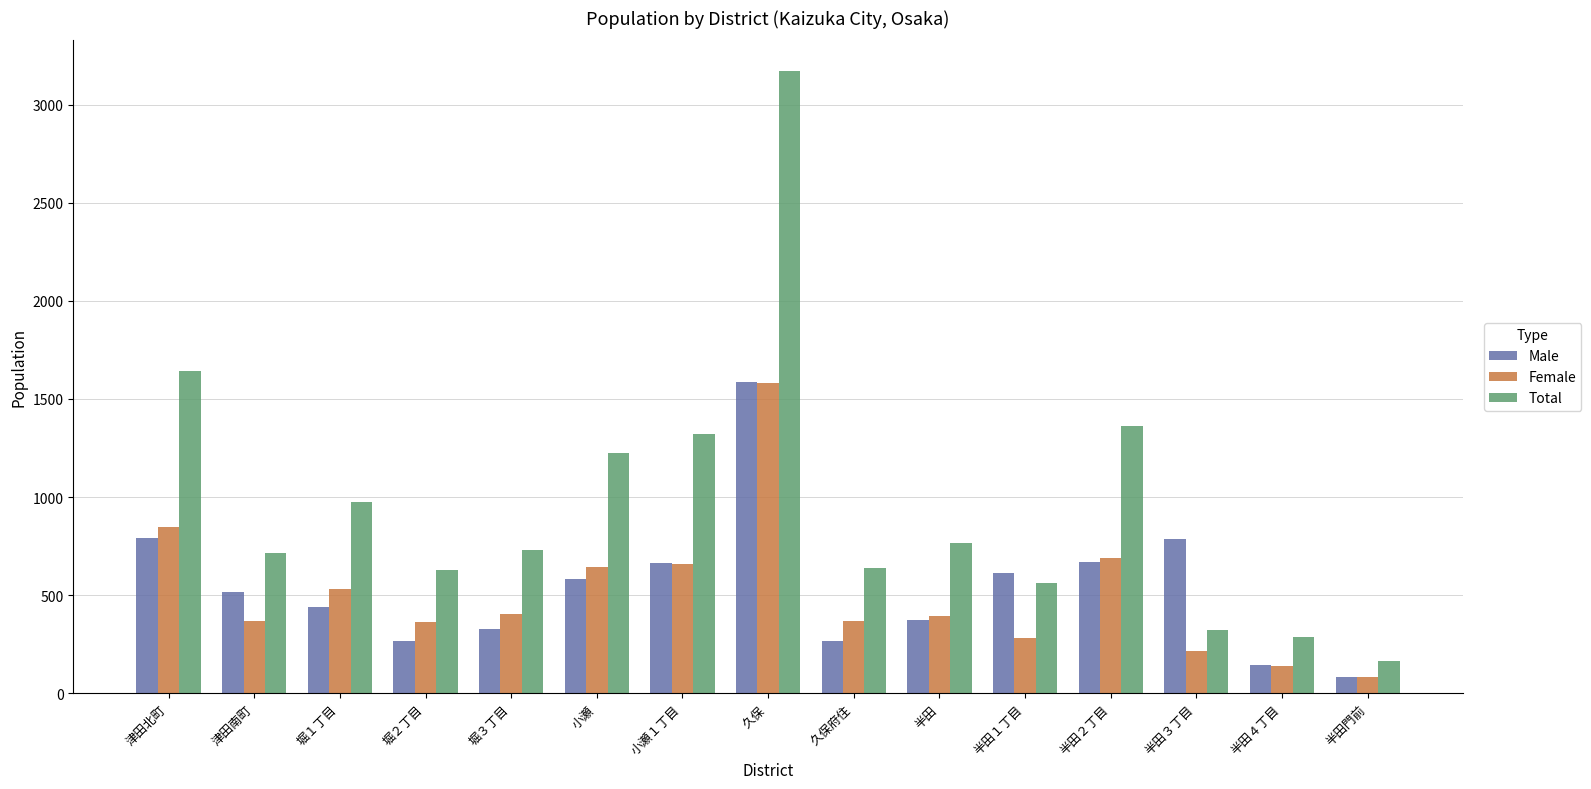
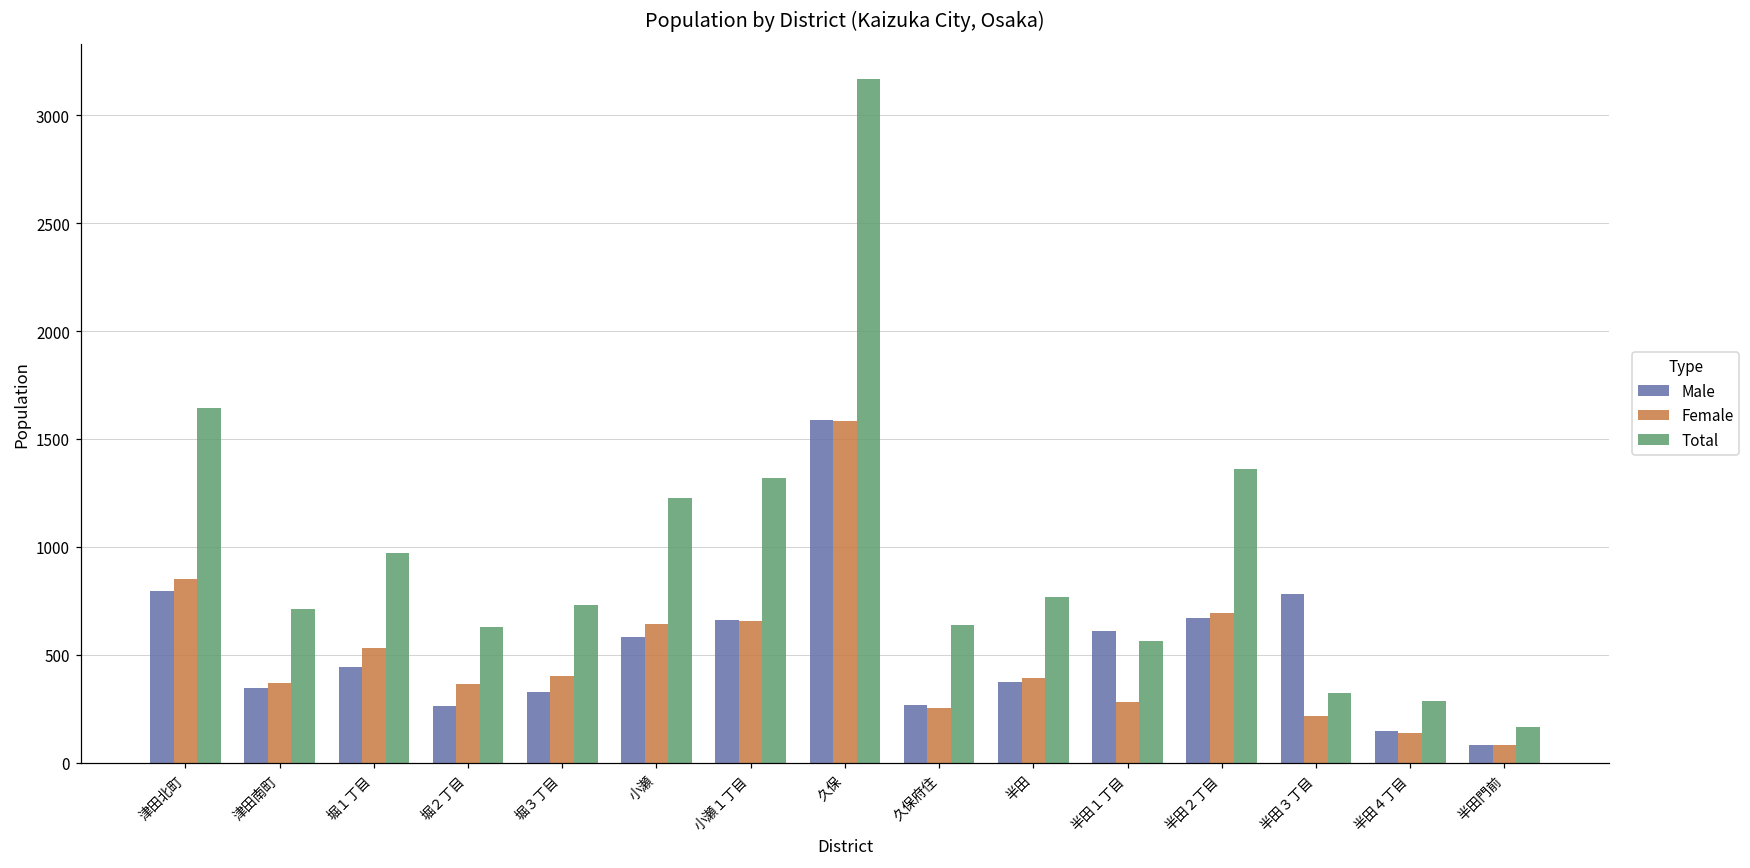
Male, 津田南町: 520 -> 350
Female, 久保府住: 370 -> 260
